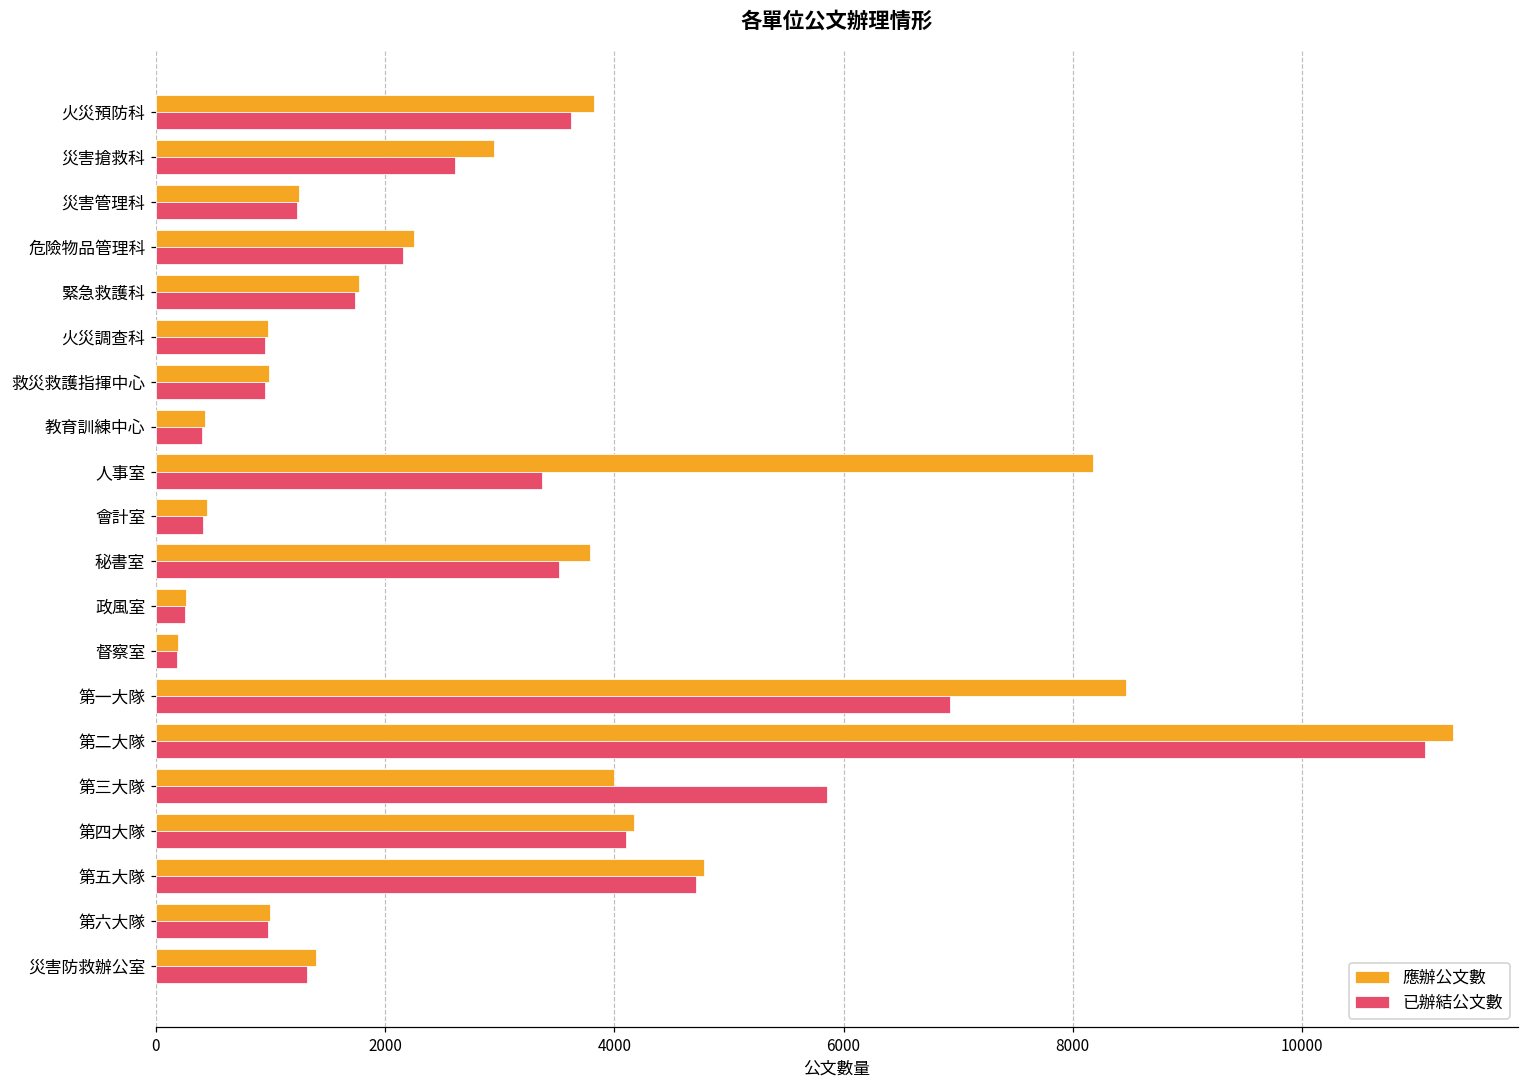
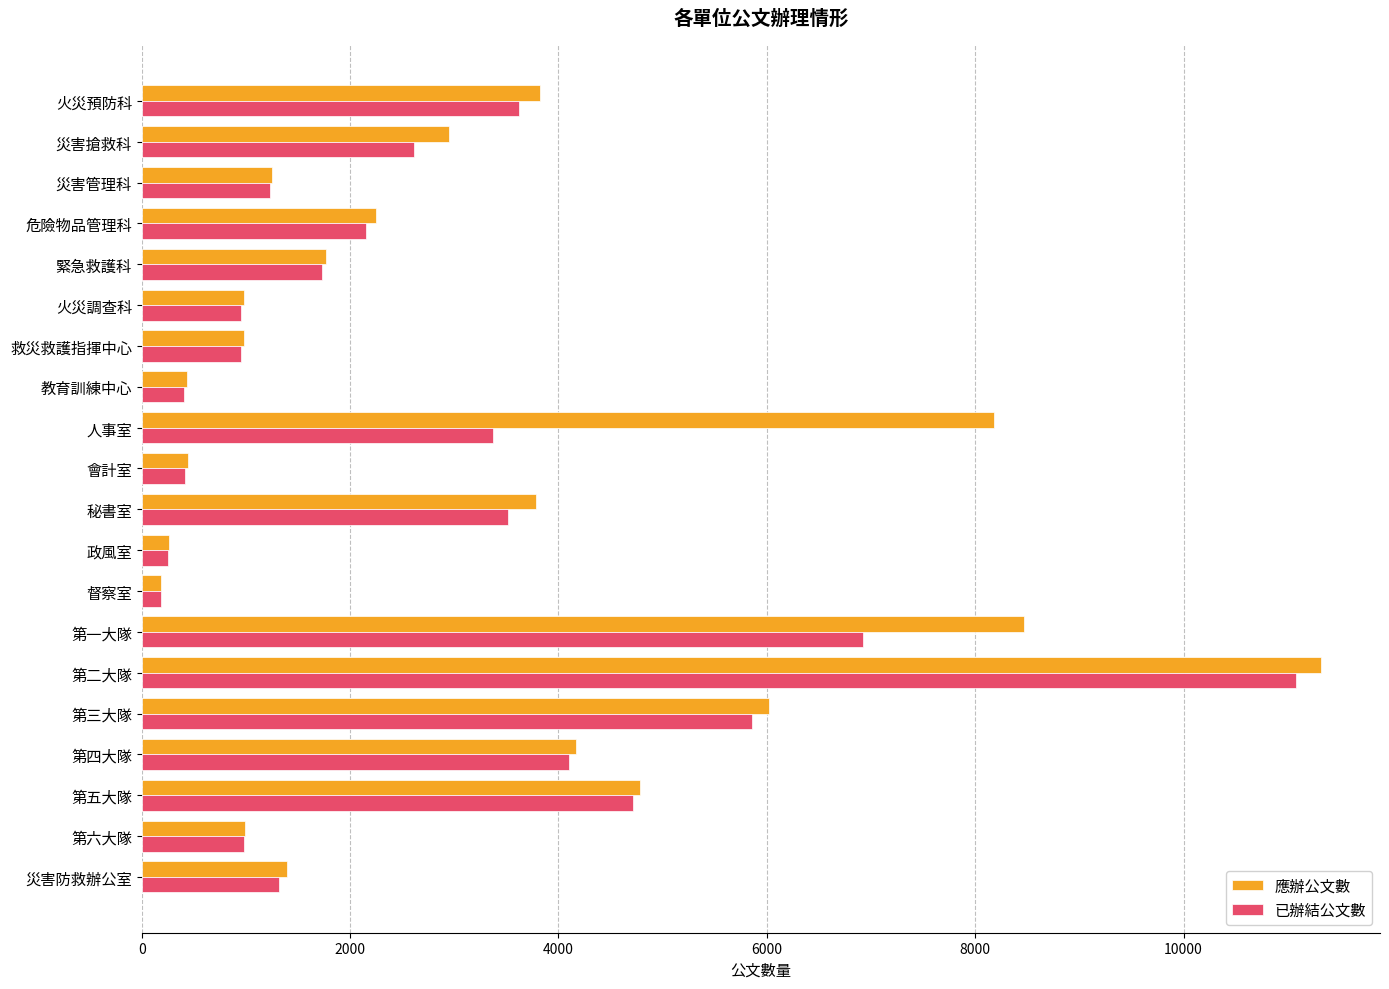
應辦公文數, 第三大隊: 4000 -> 6030
